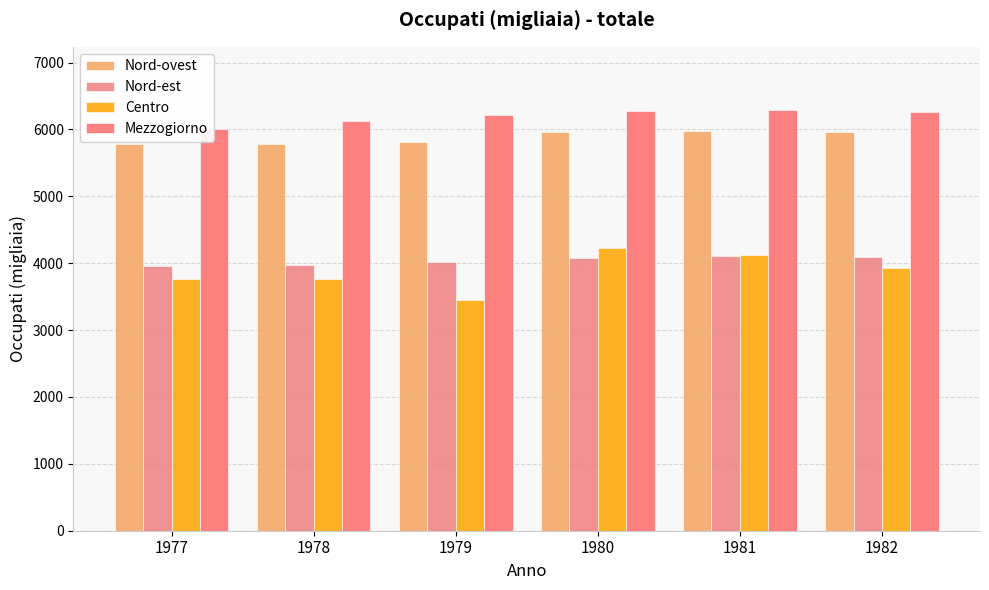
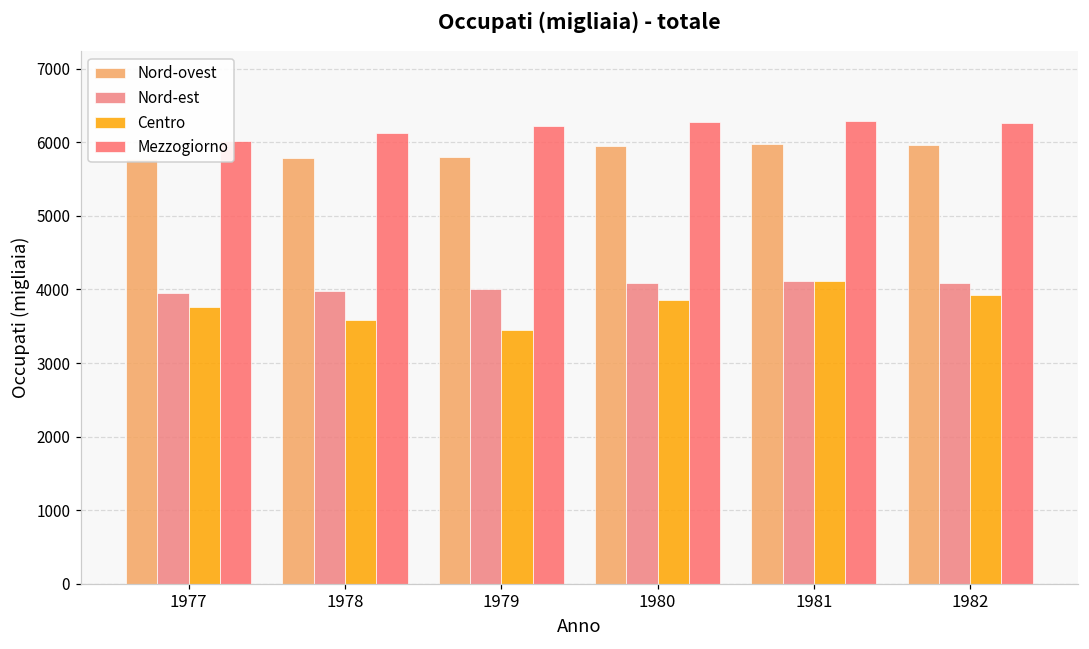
Centro, 1978: 3800 -> 3600
Centro, 1980: 4200 -> 3900
